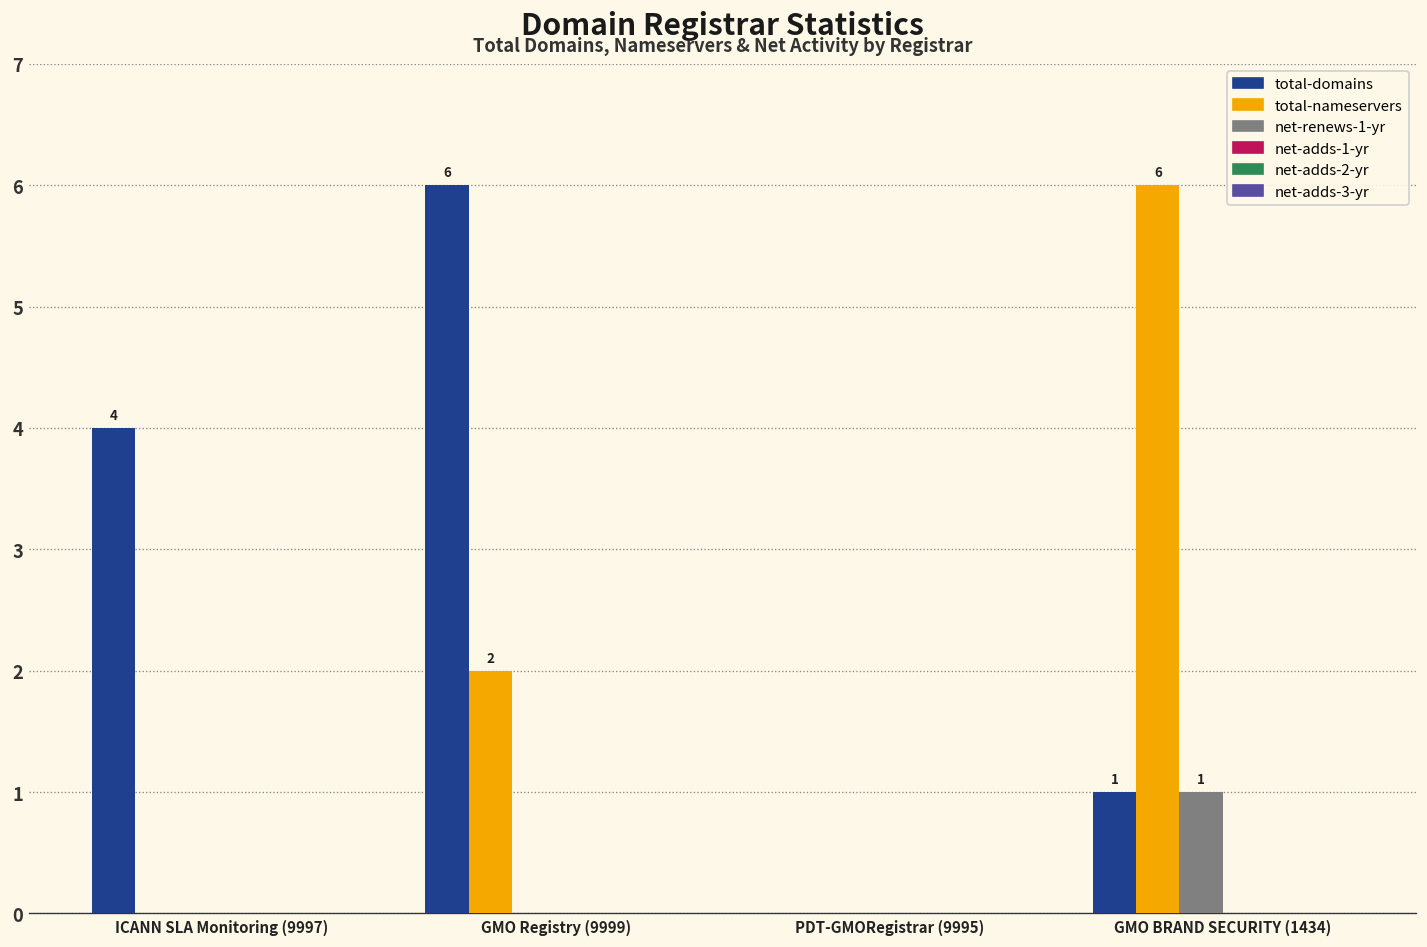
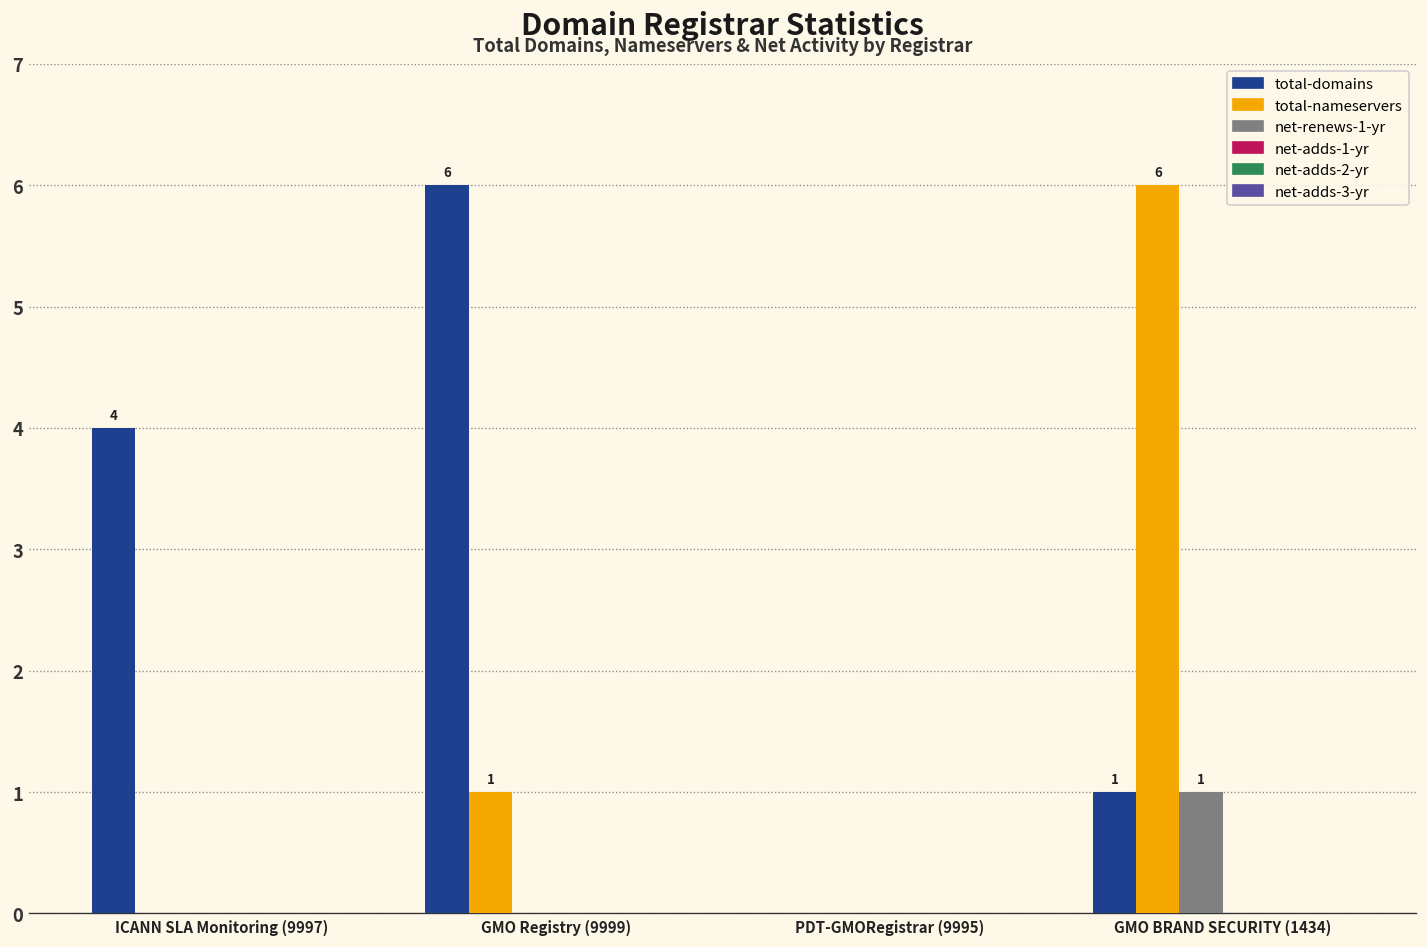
total-nameservers, GMO Registry (9999): 2 -> 1
